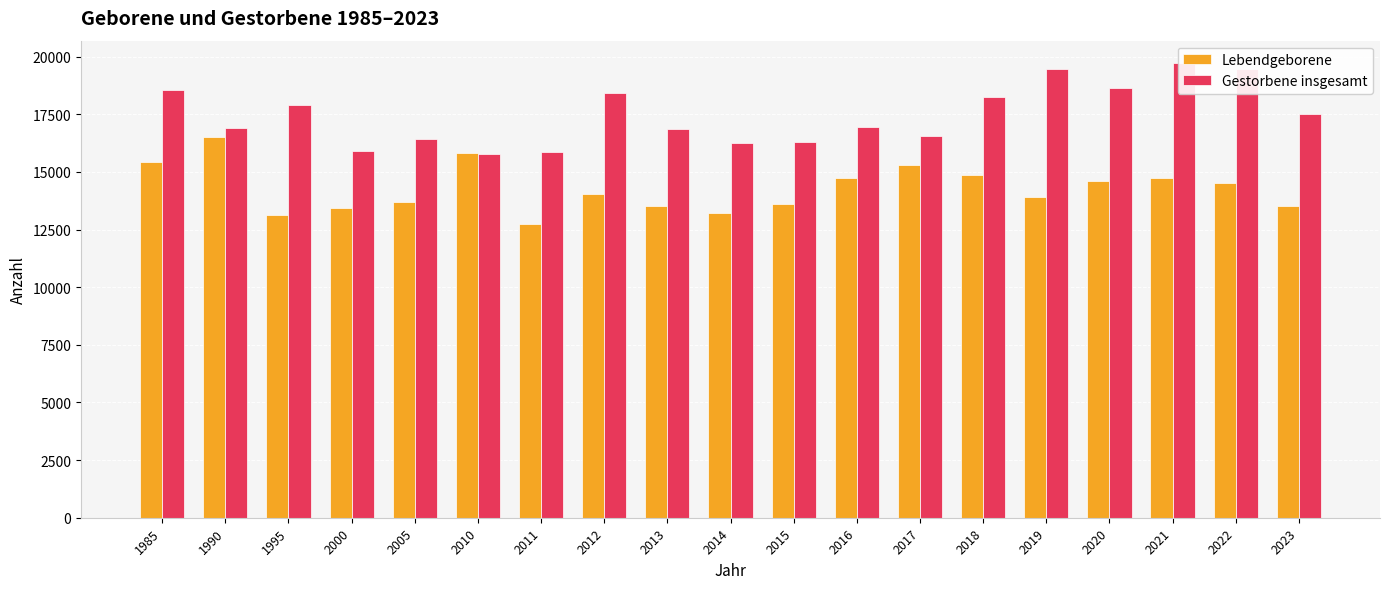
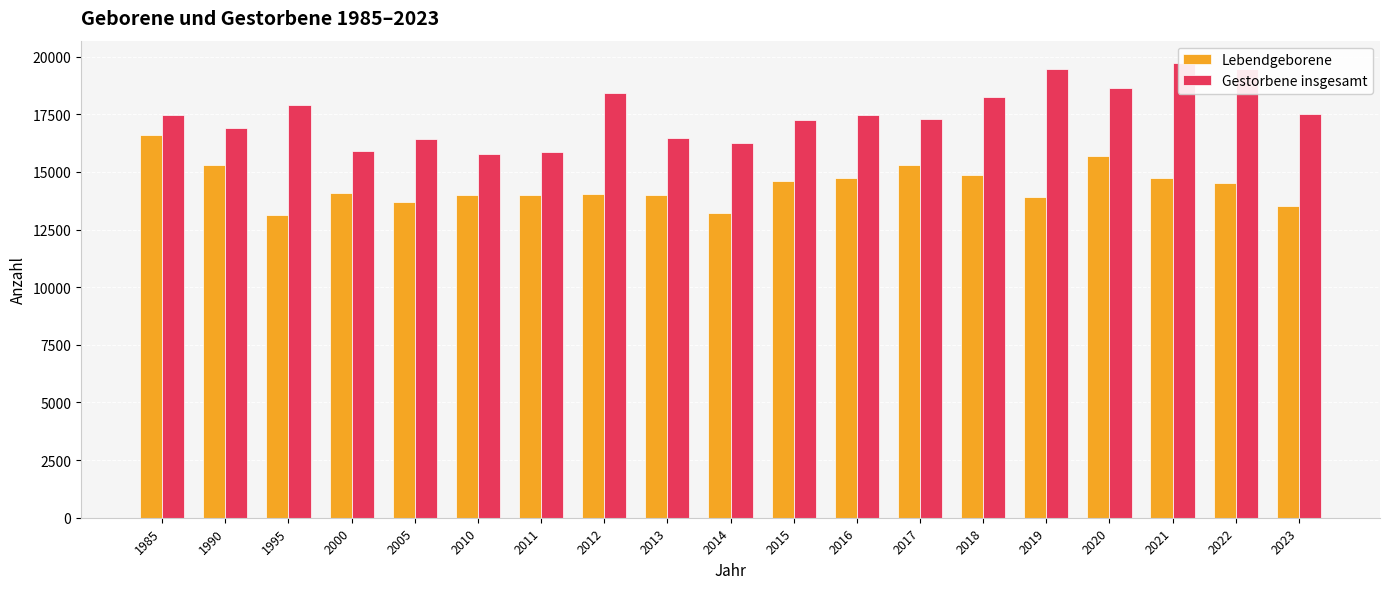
Lebendgeborene, 1985: 15400 -> 16600
Gestorbene insgesamt, 1985: 18600 -> 17500
Lebendgeborene, 1990: 16500 -> 15300
Lebendgeborene, 2000: 13400 -> 14100
Lebendgeborene, 2010: 15800 -> 14000
Lebendgeborene, 2011: 12700 -> 14000
Lebendgeborene, 2013: 13500 -> 14000
Gestorbene insgesamt, 2013: 16900 -> 16500
Lebendgeborene, 2015: 13600 -> 14600
Gestorbene insgesamt, 2015: 16300 -> 17300
Gestorbene insgesamt, 2016: 17000 -> 17500
Gestorbene insgesamt, 2017: 16600 -> 17300
Lebendgeborene, 2020: 14600 -> 15700
